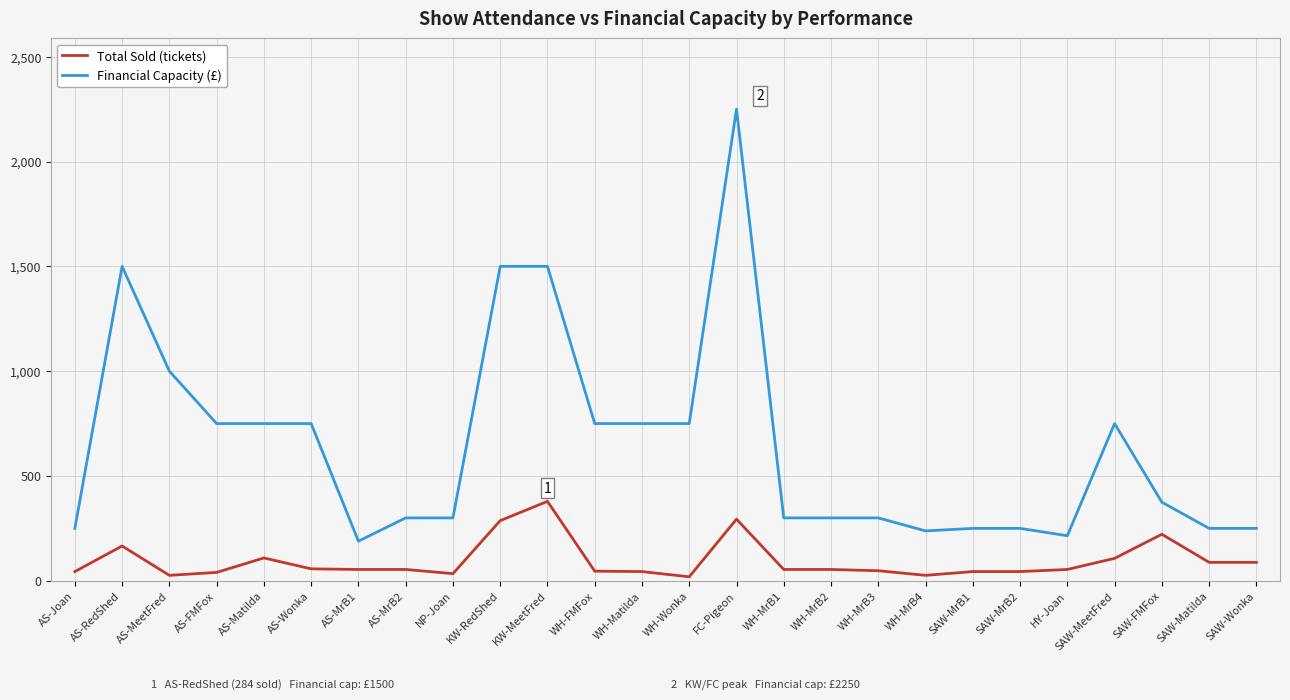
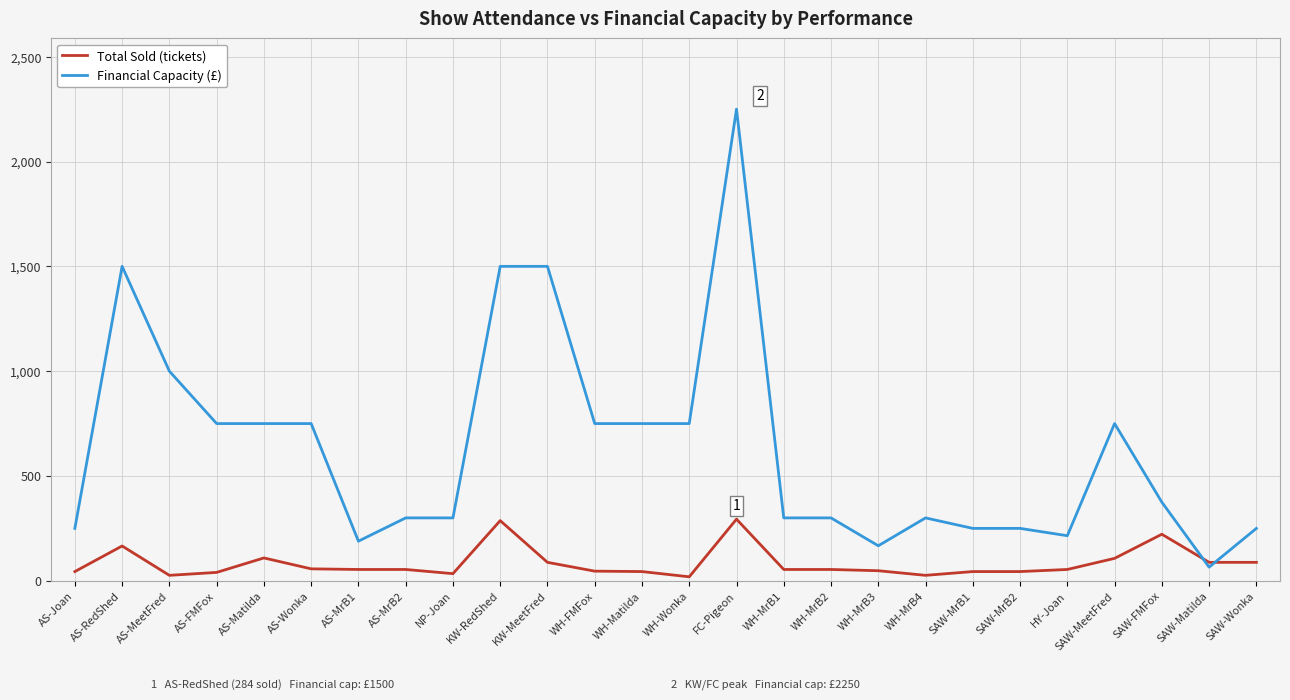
Total Sold (tickets), KW-MeetFred: 380 -> 90
Financial Capacity (£), WH-MrB3: 300 -> 170
Financial Capacity (£), WH-MrB4: 240 -> 300
Financial Capacity (£), SAW-Matilda: 250 -> 70
